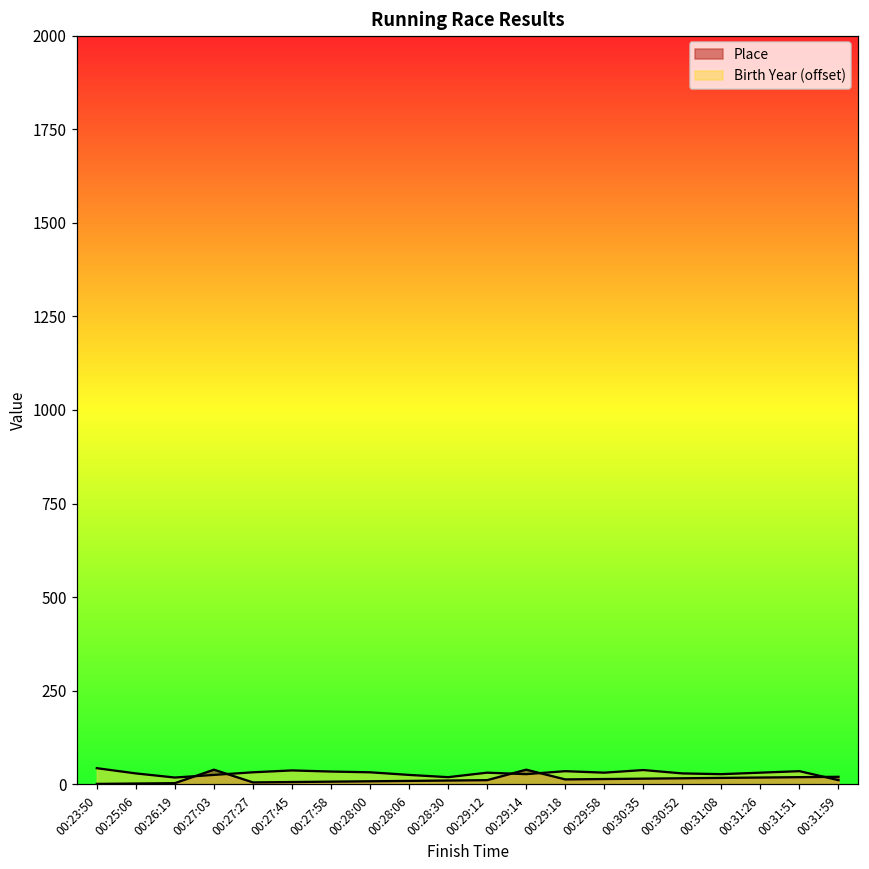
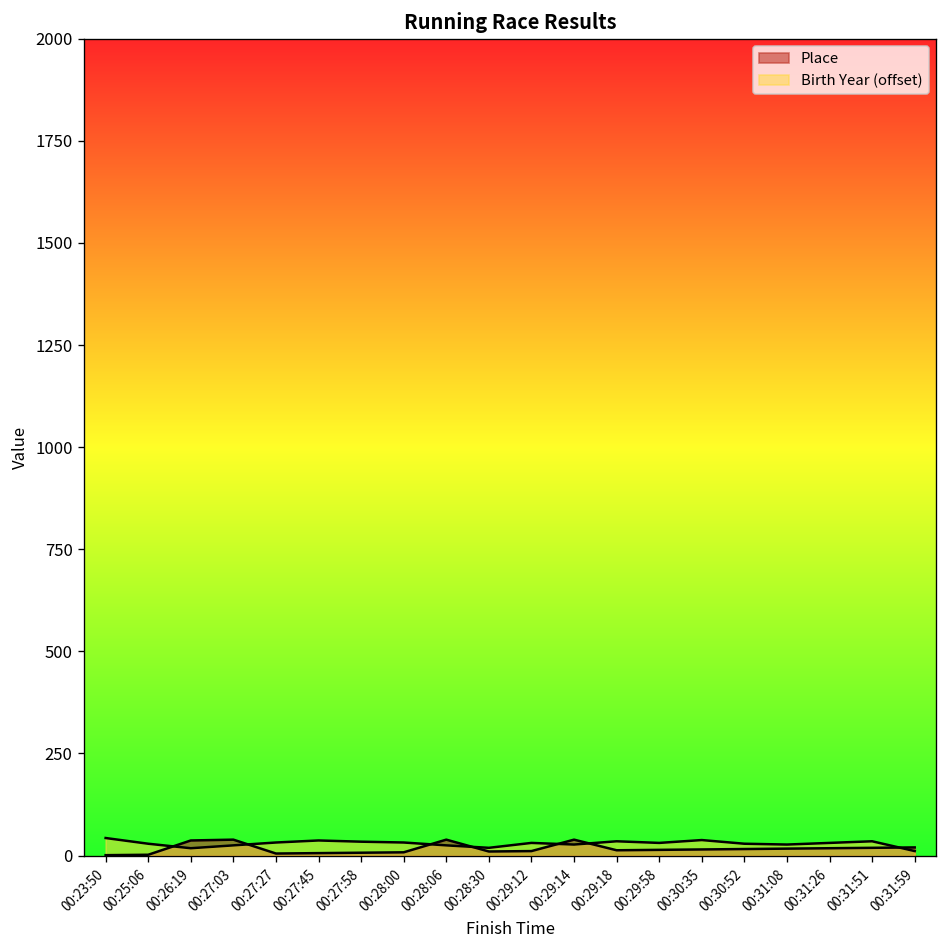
Place, 00:26:19: 0 -> 40
Place, 00:28:06: 10 -> 40
